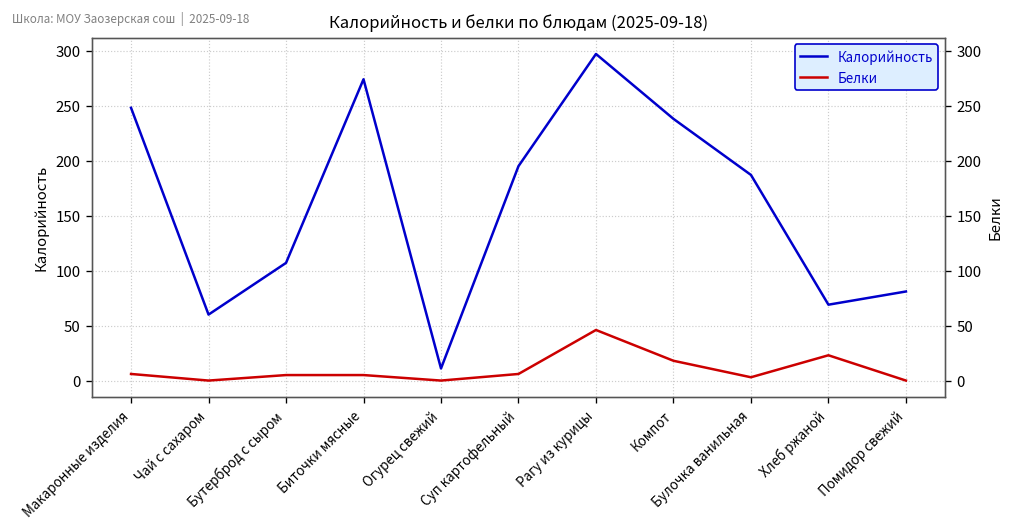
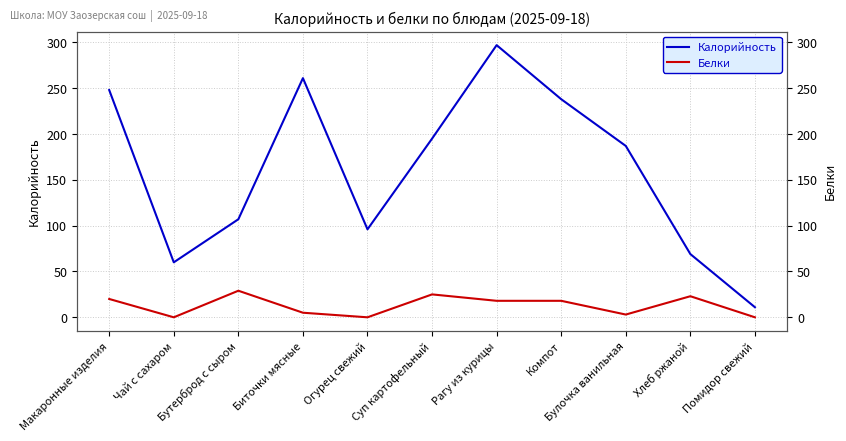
Белки, Макаронные изделия: 10 -> 20
Белки, Бутерброд с сыром: 10 -> 30
Калорийность, Биточки мясные: 270 -> 260
Калорийность, Огурец свежий: 10 -> 100
Белки, Суп картофельный: 10 -> 30
Белки, Рагу из курицы: 50 -> 20
Калорийность, Помидор свежий: 80 -> 10
